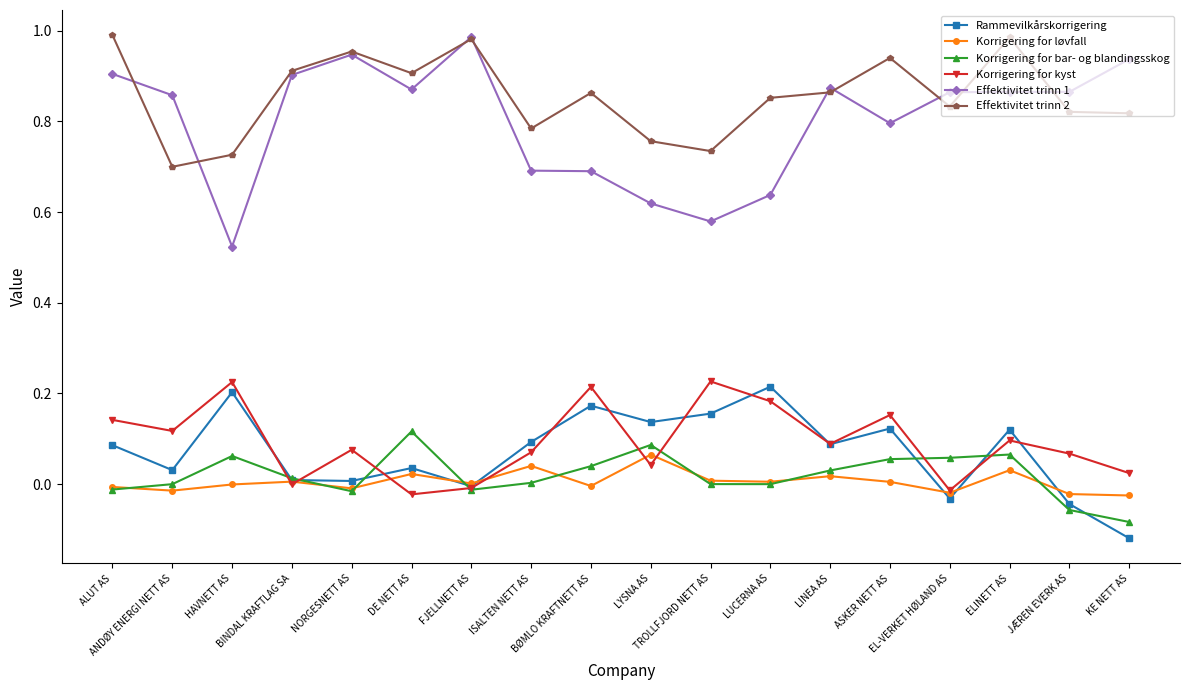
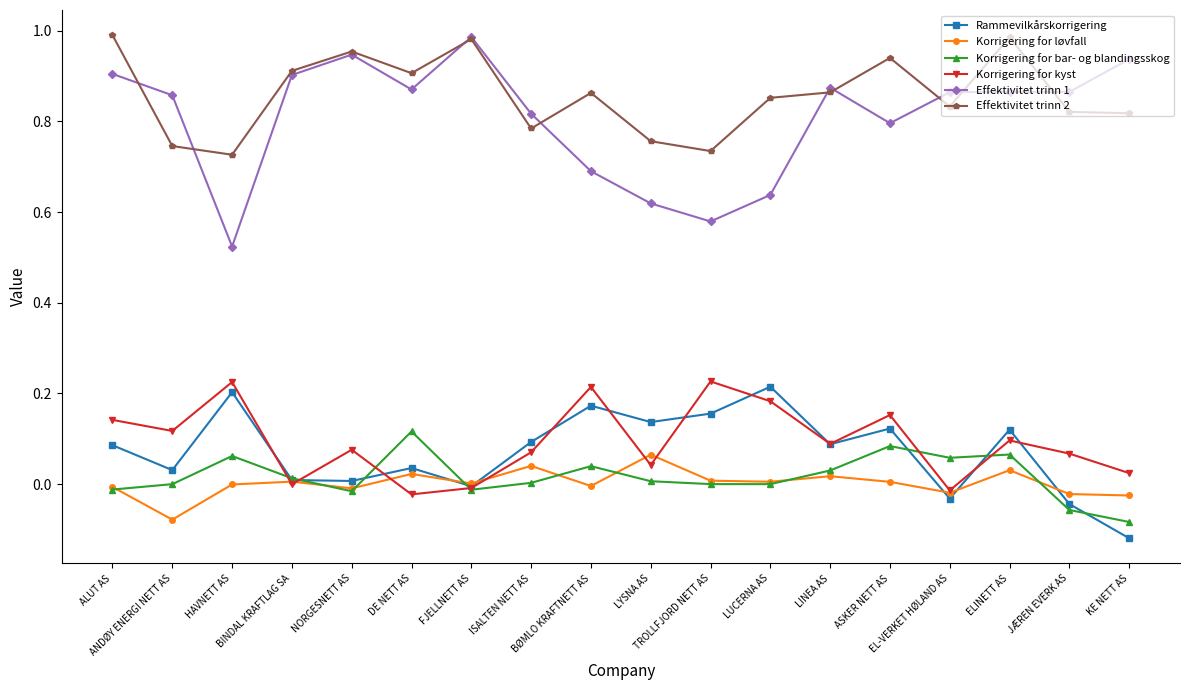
Korrigering for løvfall, ANDØY ENERGI NETT AS: -0.01 -> -0.08
Effektivitet trinn 2, ANDØY ENERGI NETT AS: 0.70 -> 0.75
Effektivitet trinn 1, ISALTEN NETT AS: 0.69 -> 0.82
Korrigering for bar- og blandingsskog, LYSNA AS: 0.09 -> 0.01
Korrigering for bar- og blandingsskog, ASKER NETT AS: 0.06 -> 0.08
